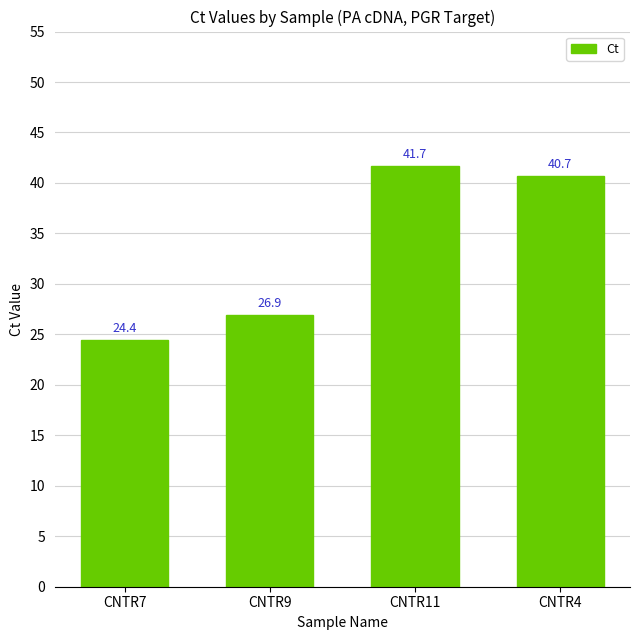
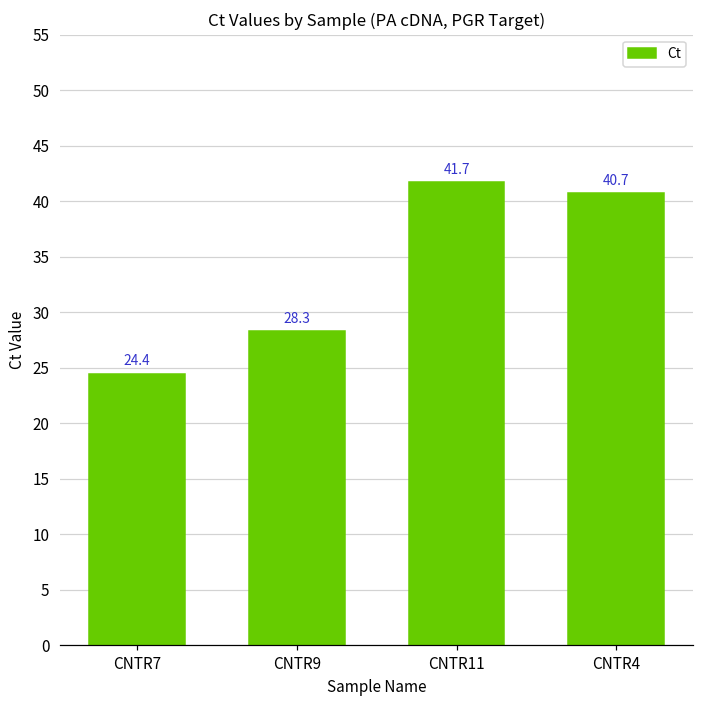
CNTR9: 26.9 -> 28.3
